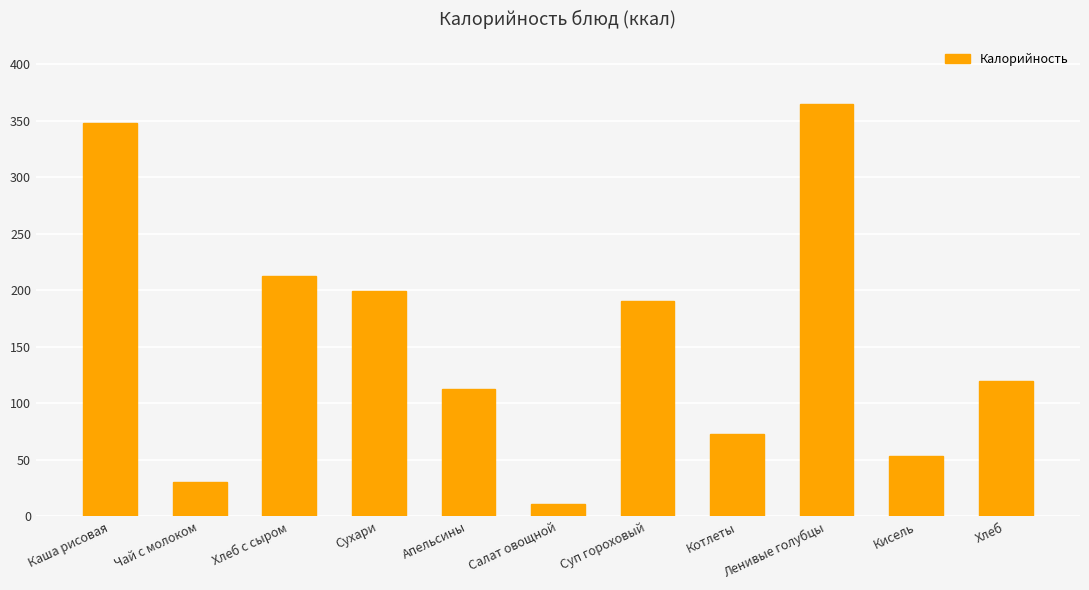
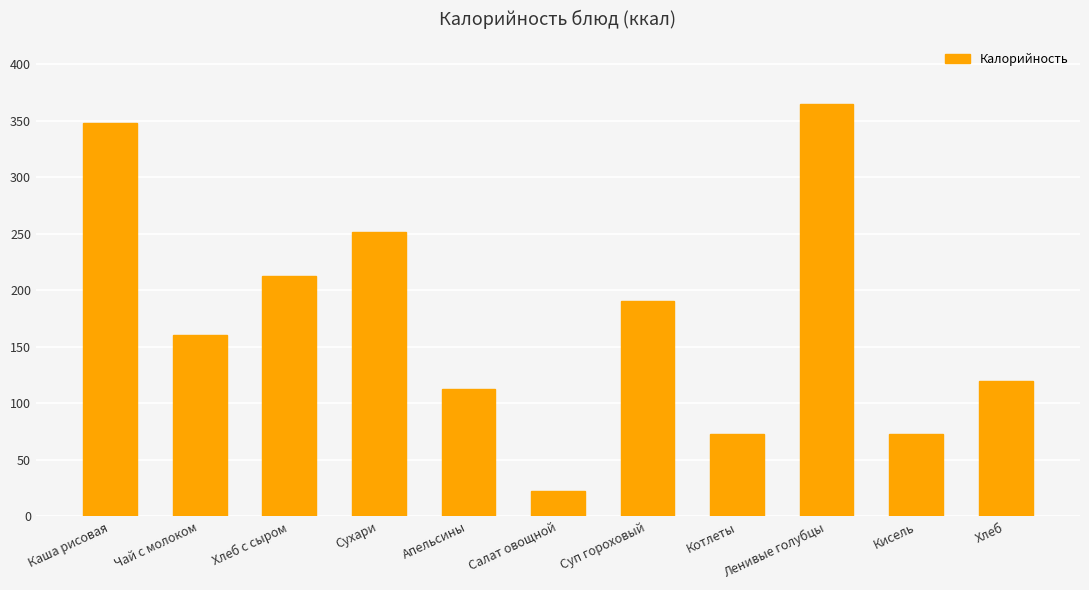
Чай с молоком: 30 -> 161
Сухари: 200 -> 252
Салат овощной: 11 -> 22
Кисель: 54 -> 73
